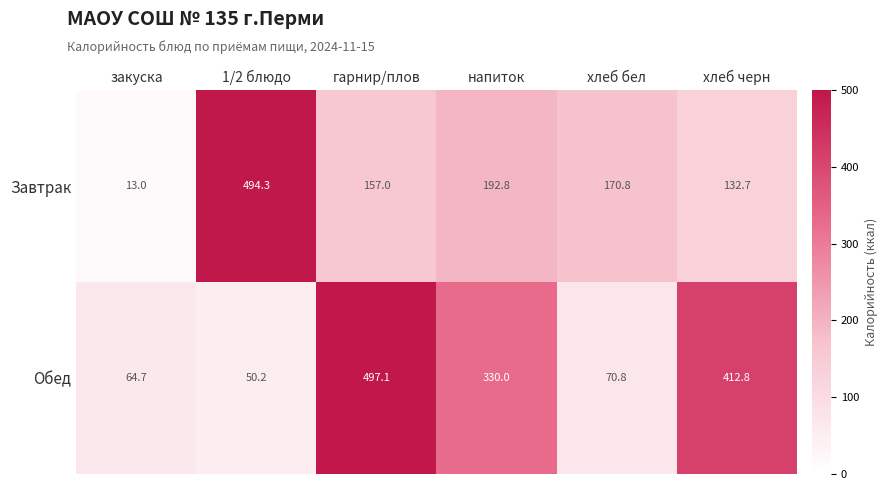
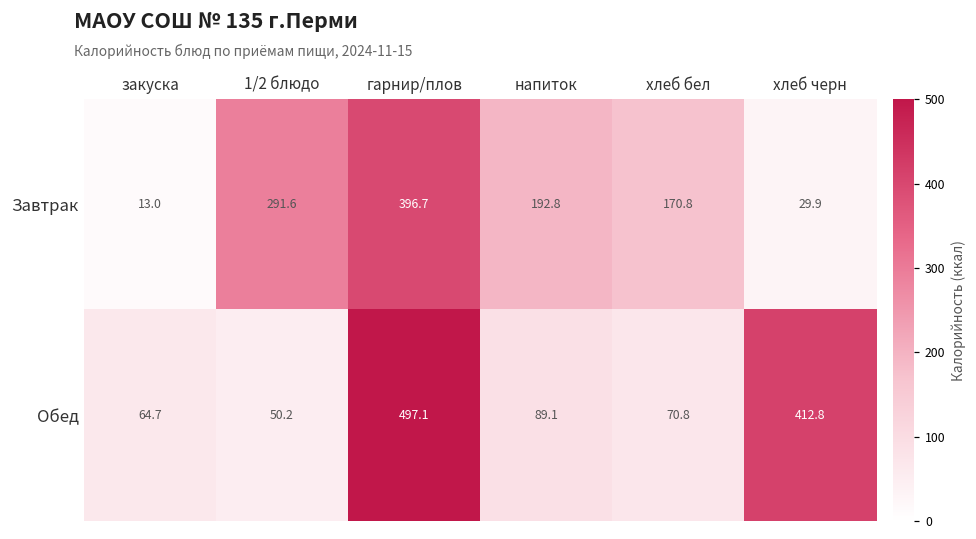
Завтрак, 1/2 блюдо: 494.3 -> 291.6
Завтрак, гарнир/плов: 157.0 -> 396.7
Завтрак, хлеб черн: 132.7 -> 29.9
Обед, напиток: 330.0 -> 89.1
